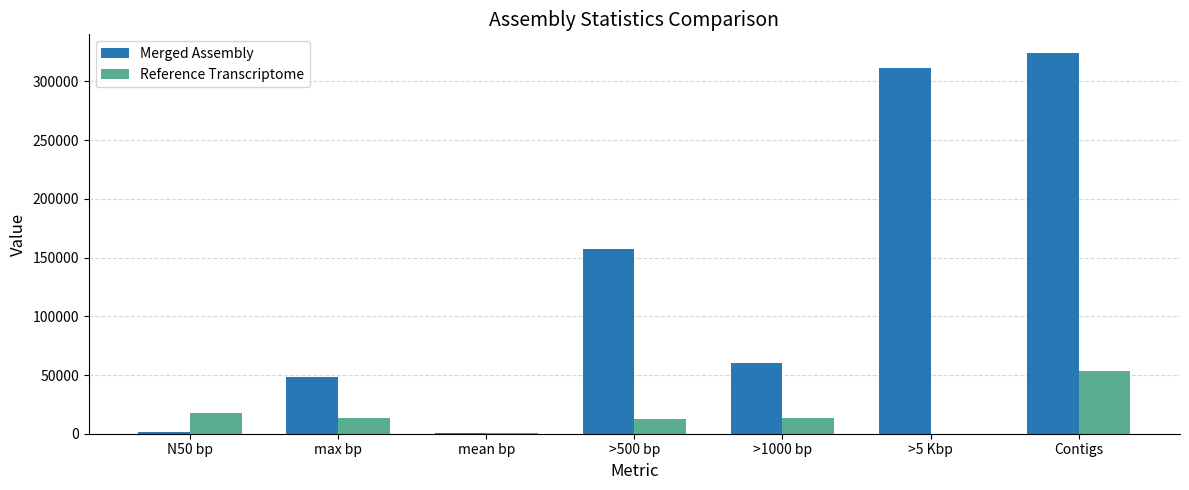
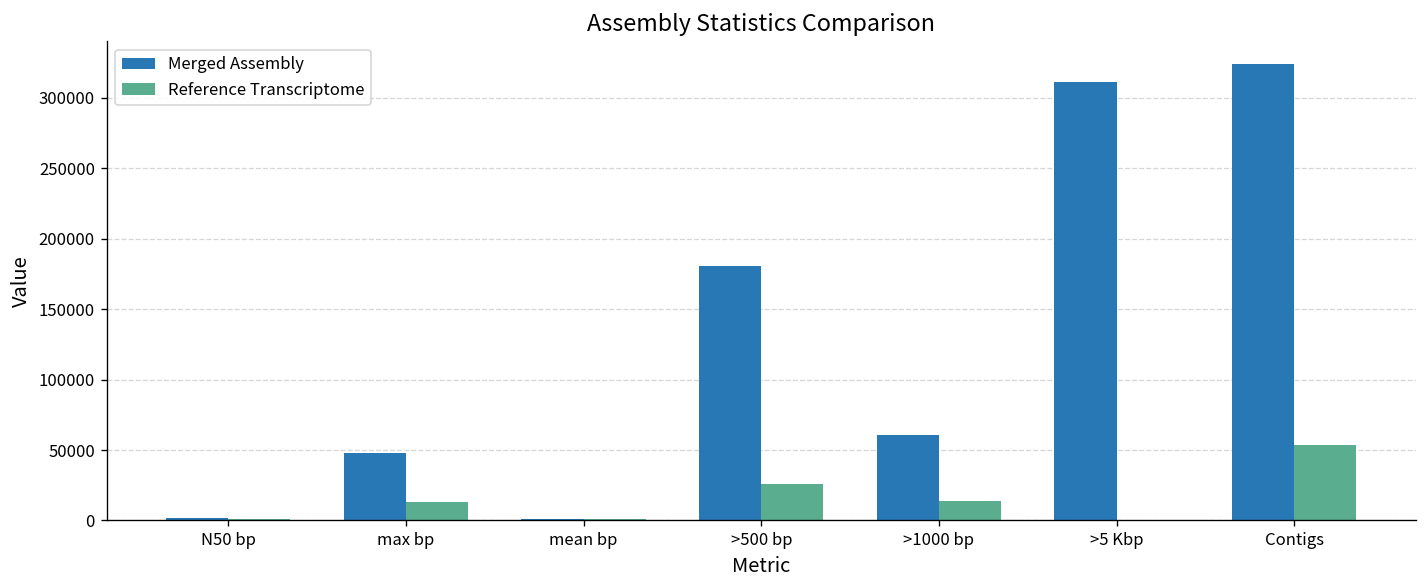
Reference Transcriptome, N50 bp: 18000 -> 1000
Merged Assembly, >500 bp: 158000 -> 181000
Reference Transcriptome, >500 bp: 12000 -> 26000
